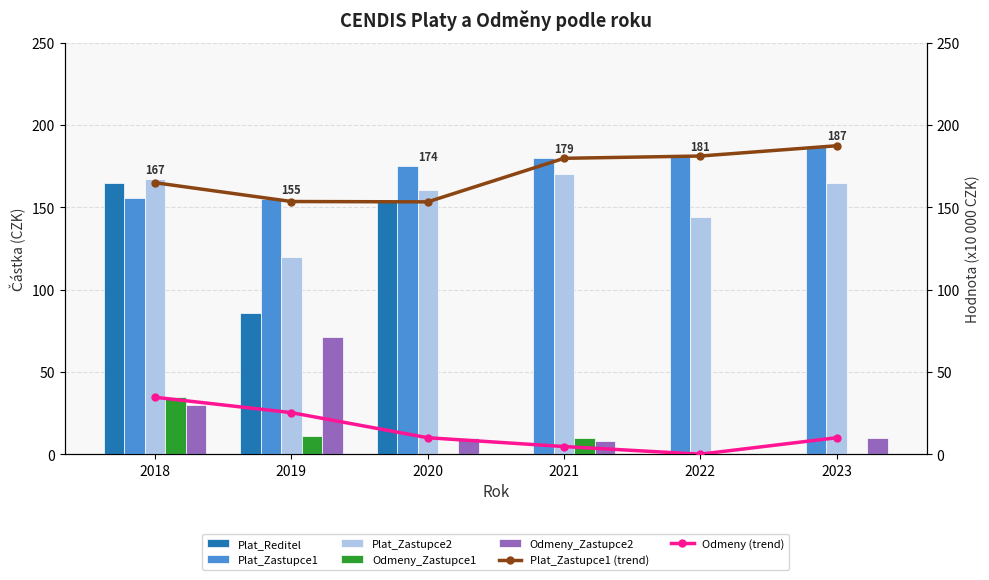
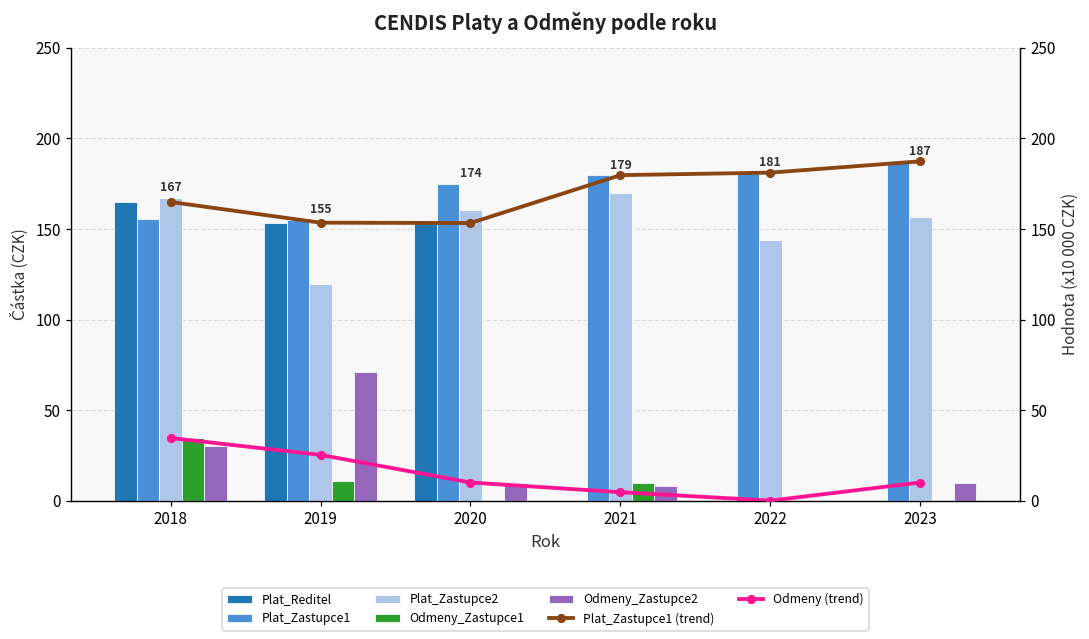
Plat_Reditel, 2019: 86 -> 153
Plat_Zastupce2, 2023: 165 -> 157
